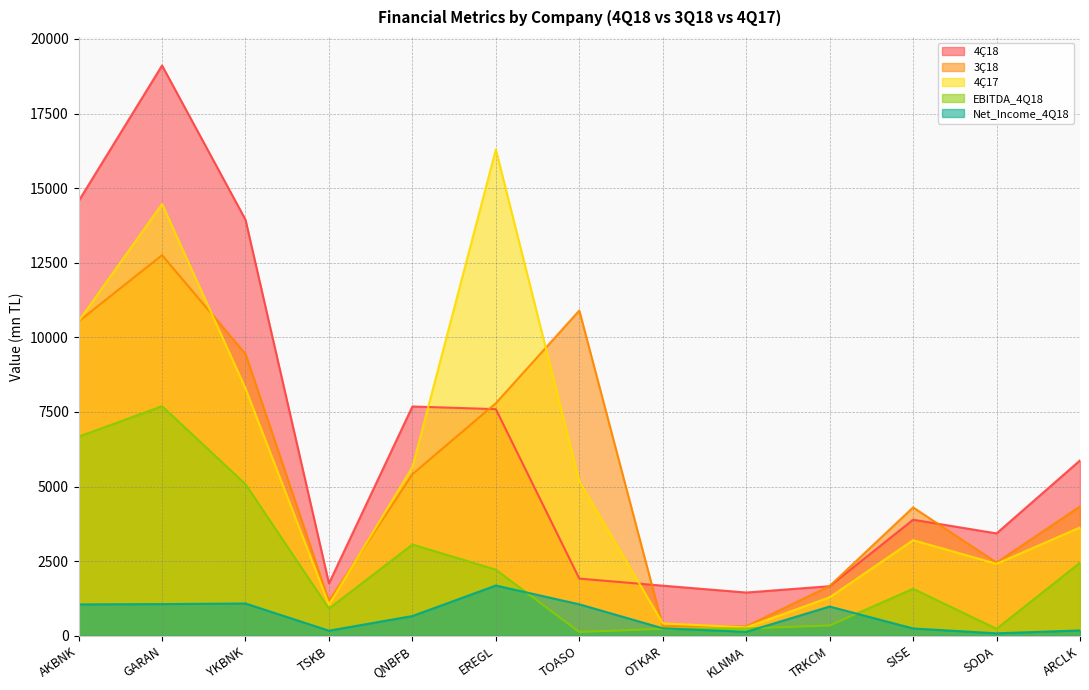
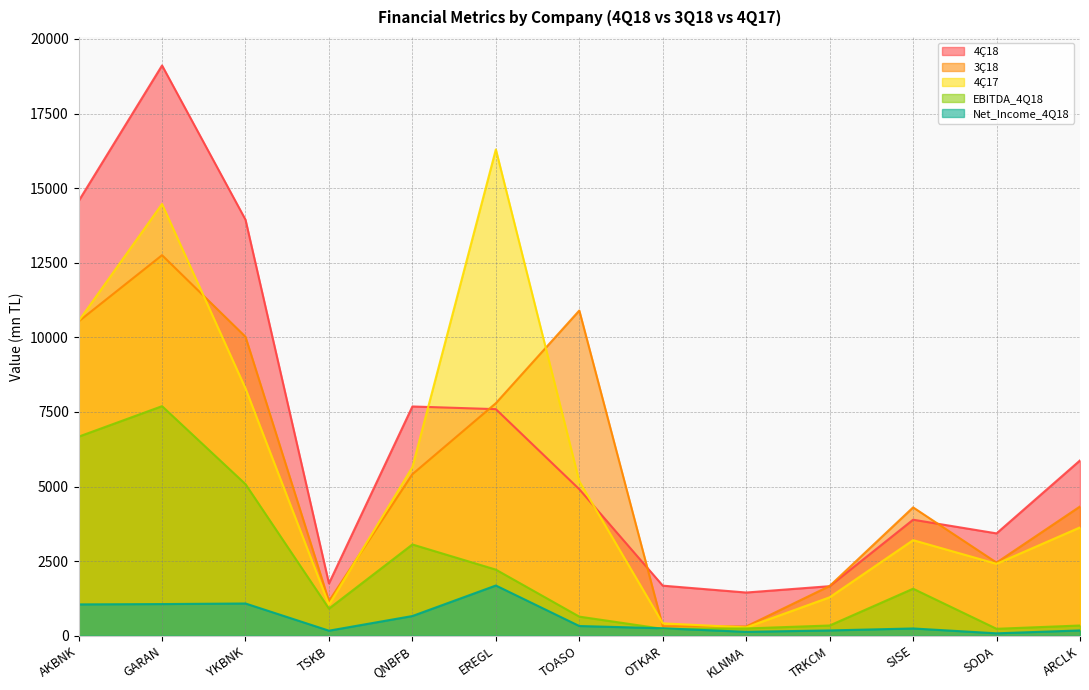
3Ç18, YKBNK: 9400 -> 10000
4Ç18, TOASO: 1900 -> 4900
EBITDA_4Q18, TOASO: 100 -> 600
Net_Income_4Q18, TOASO: 1100 -> 300
Net_Income_4Q18, TRKCM: 1000 -> 200
EBITDA_4Q18, ARCLK: 2400 -> 300
